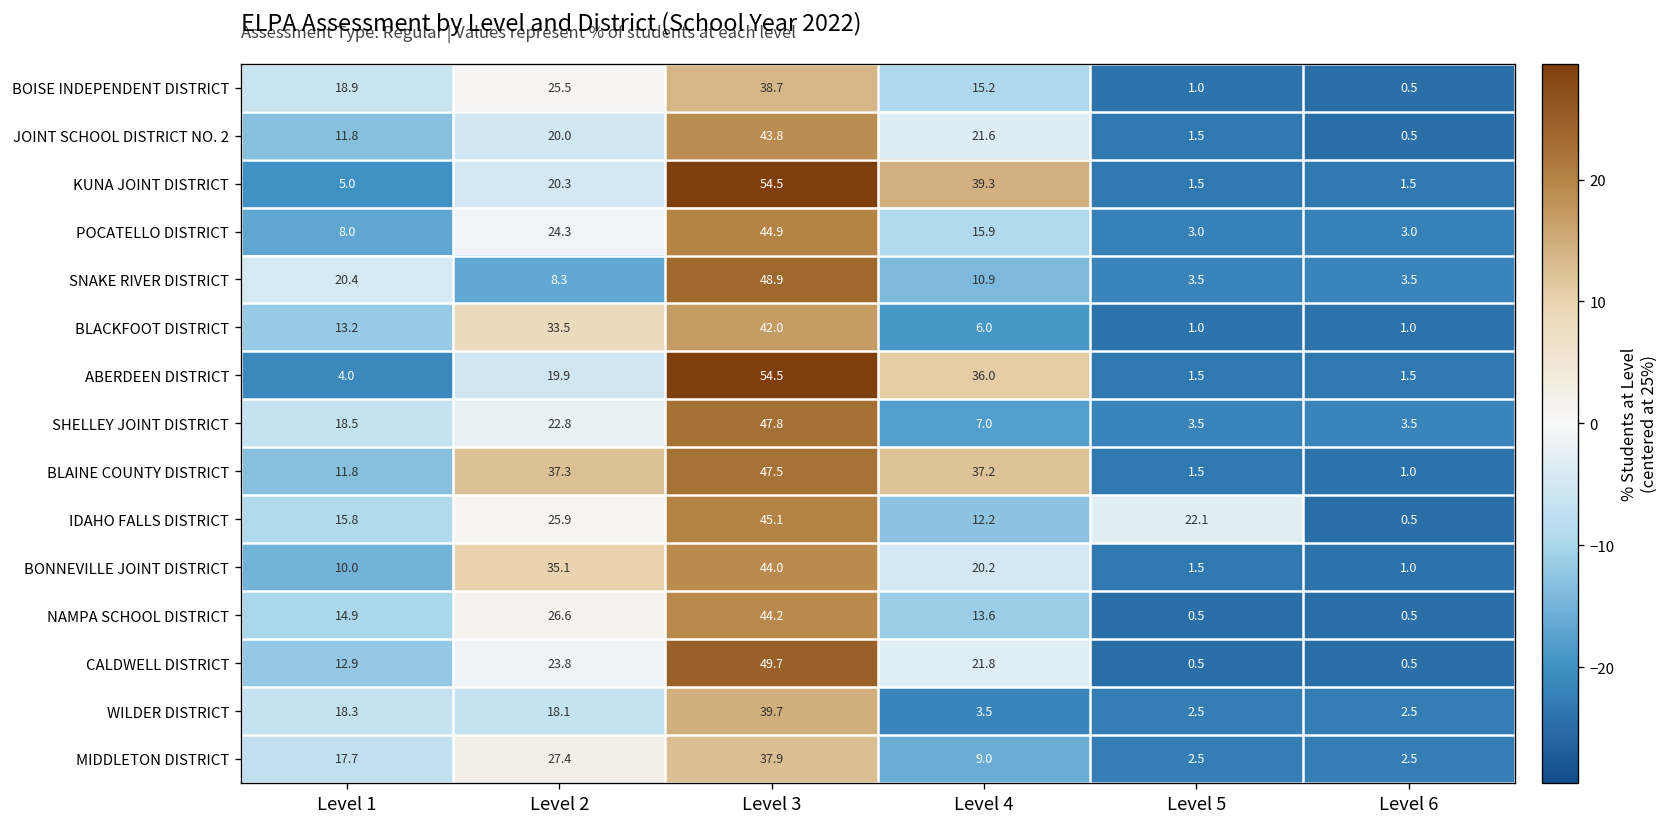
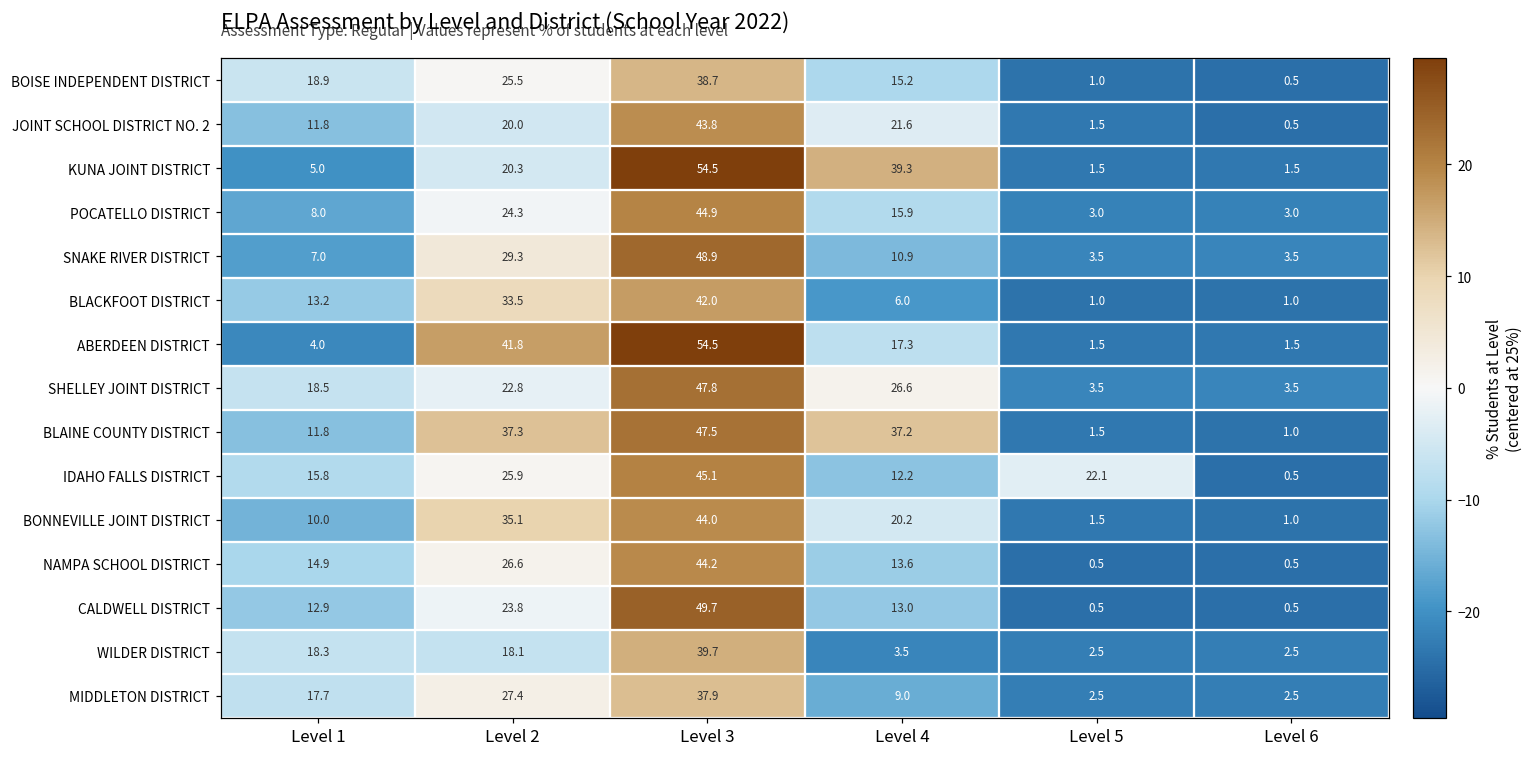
SNAKE RIVER DISTRICT, Level 1: 20.4 -> 7.0
SNAKE RIVER DISTRICT, Level 2: 8.3 -> 29.3
ABERDEEN DISTRICT, Level 2: 19.9 -> 41.8
ABERDEEN DISTRICT, Level 4: 36.0 -> 17.3
SHELLEY JOINT DISTRICT, Level 4: 7.0 -> 26.6
CALDWELL DISTRICT, Level 4: 21.8 -> 13.0
